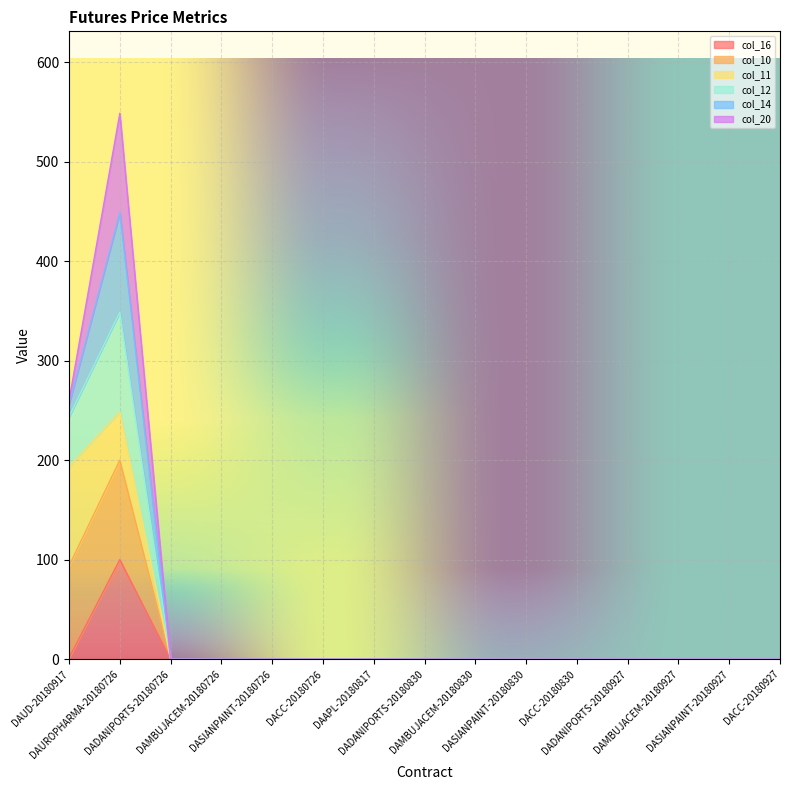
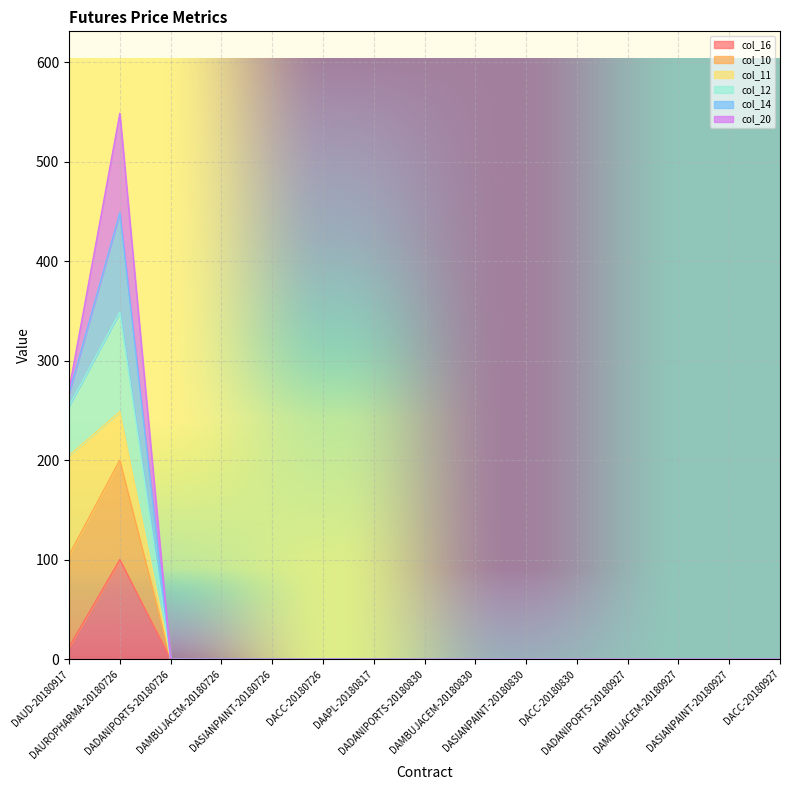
col_16, DAUD-20180917: 0 -> 10
